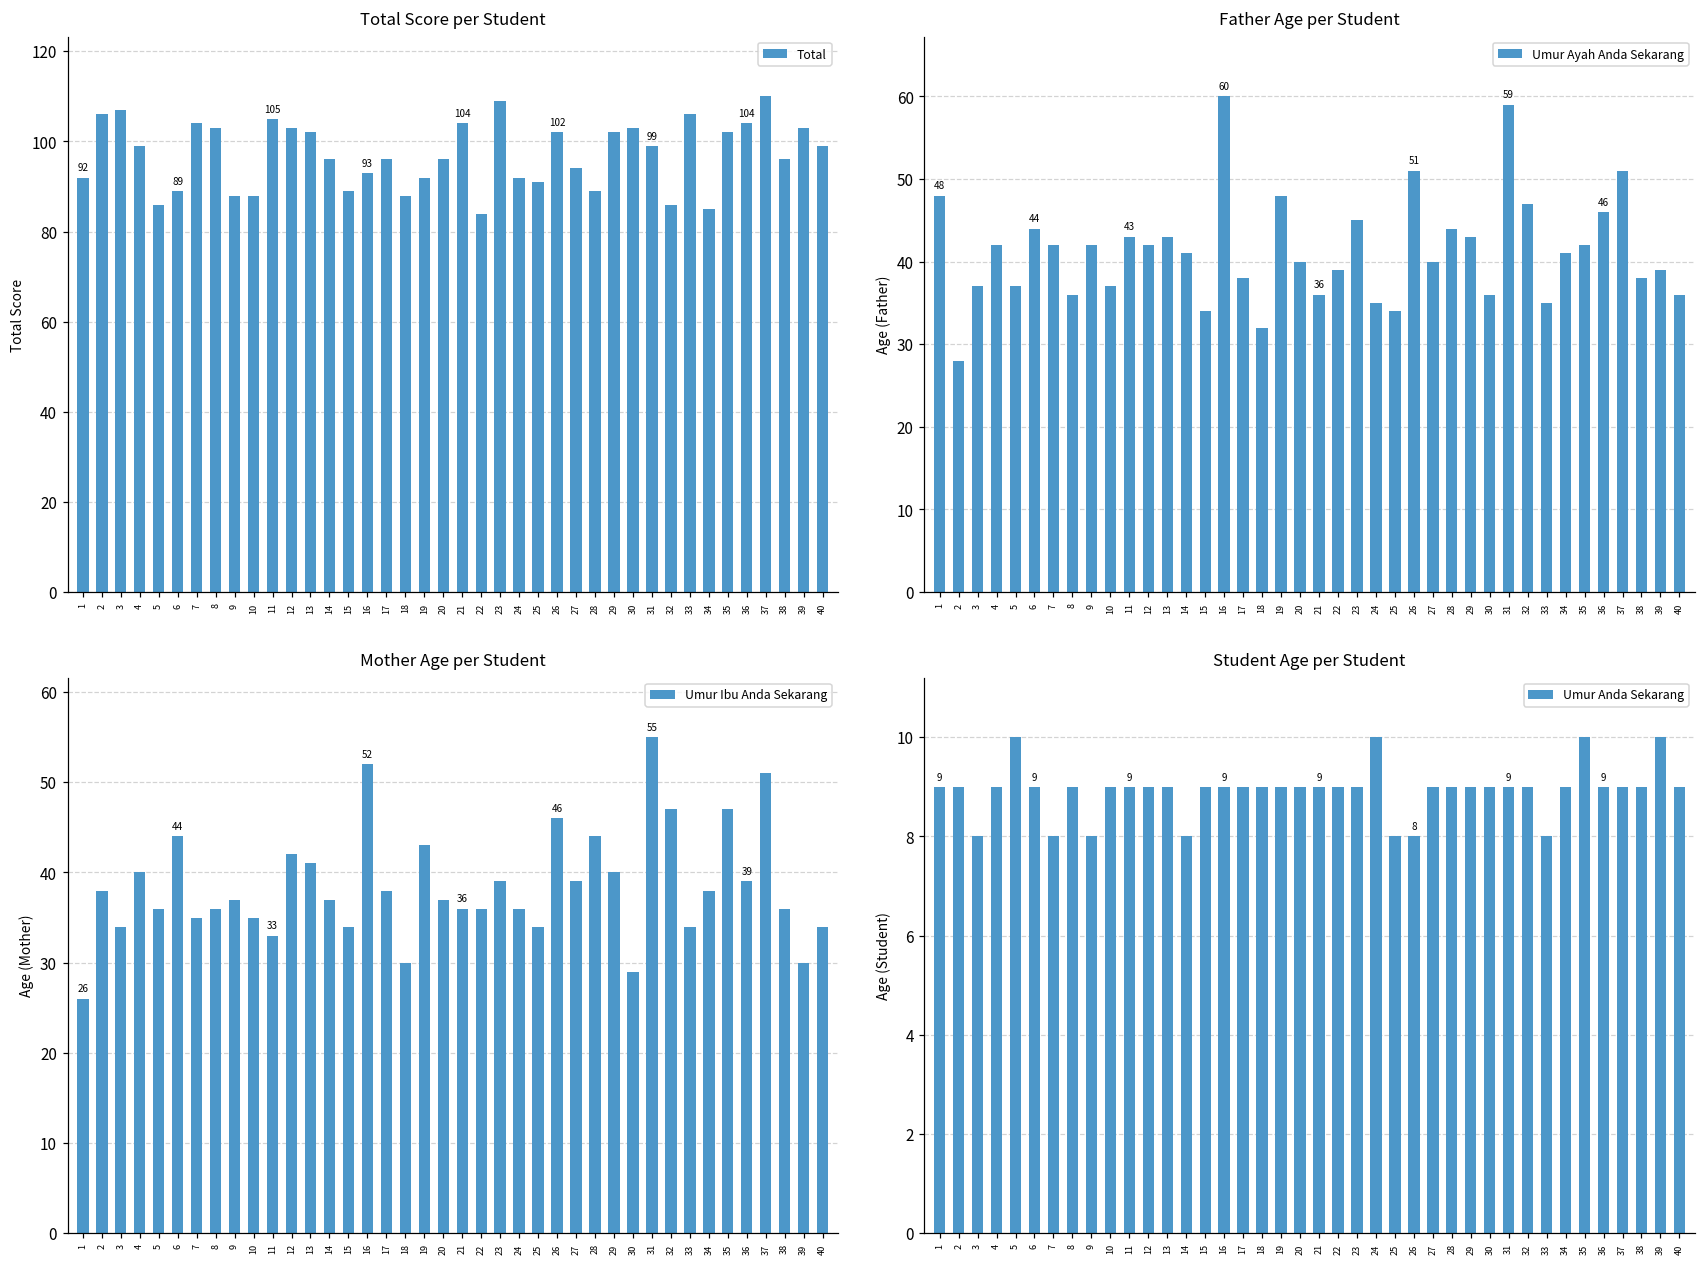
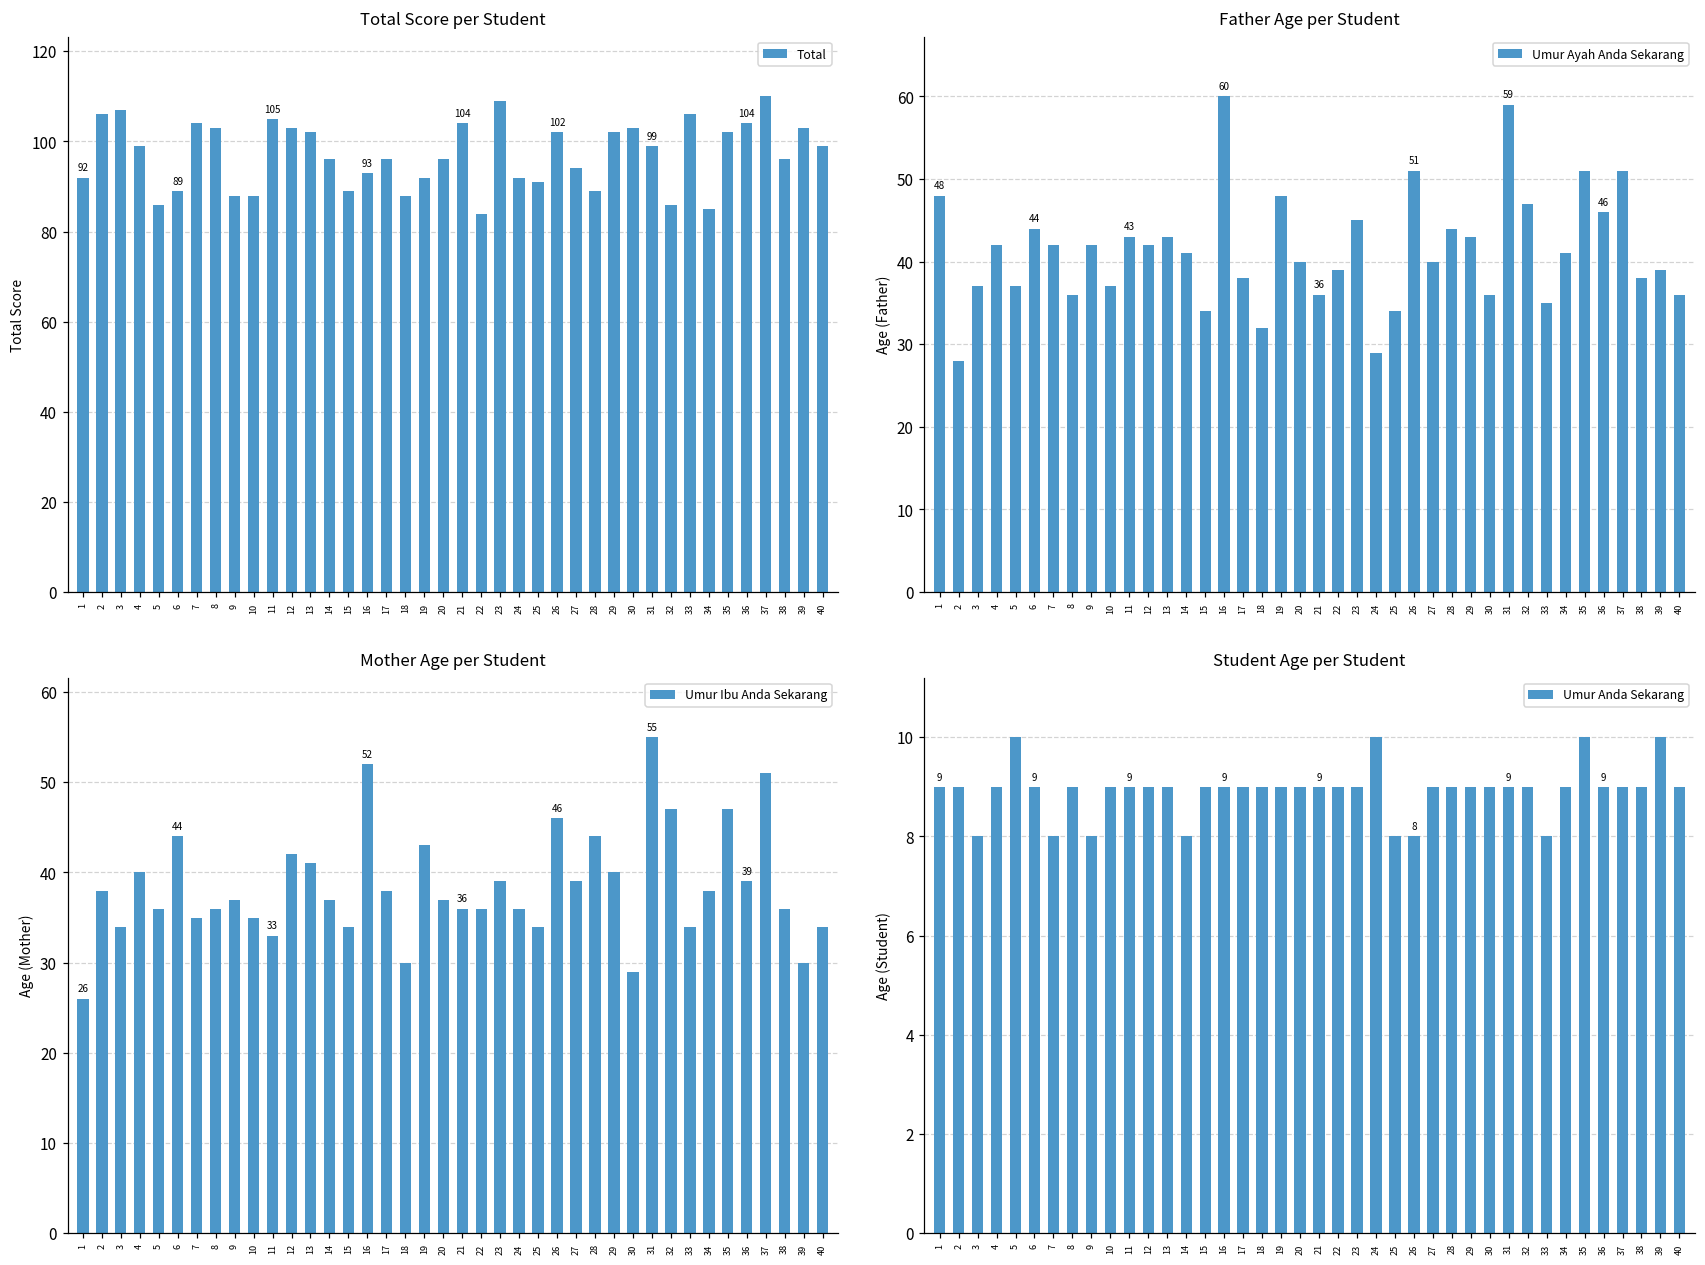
Father Age per Student, 24: 35 -> 29
Father Age per Student, 35: 42 -> 51
